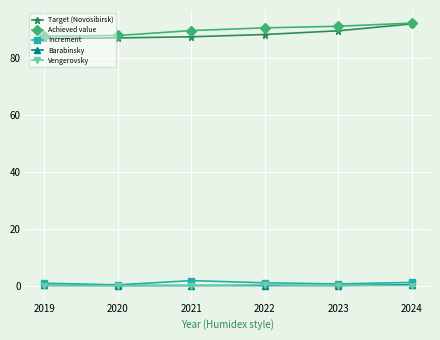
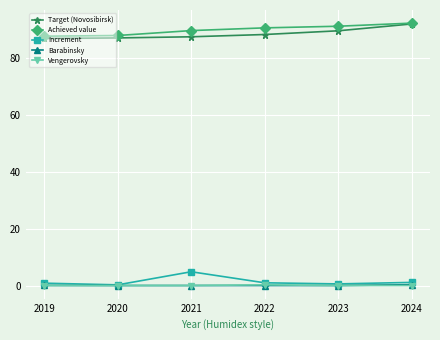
Increment, 2021: 2 -> 5
